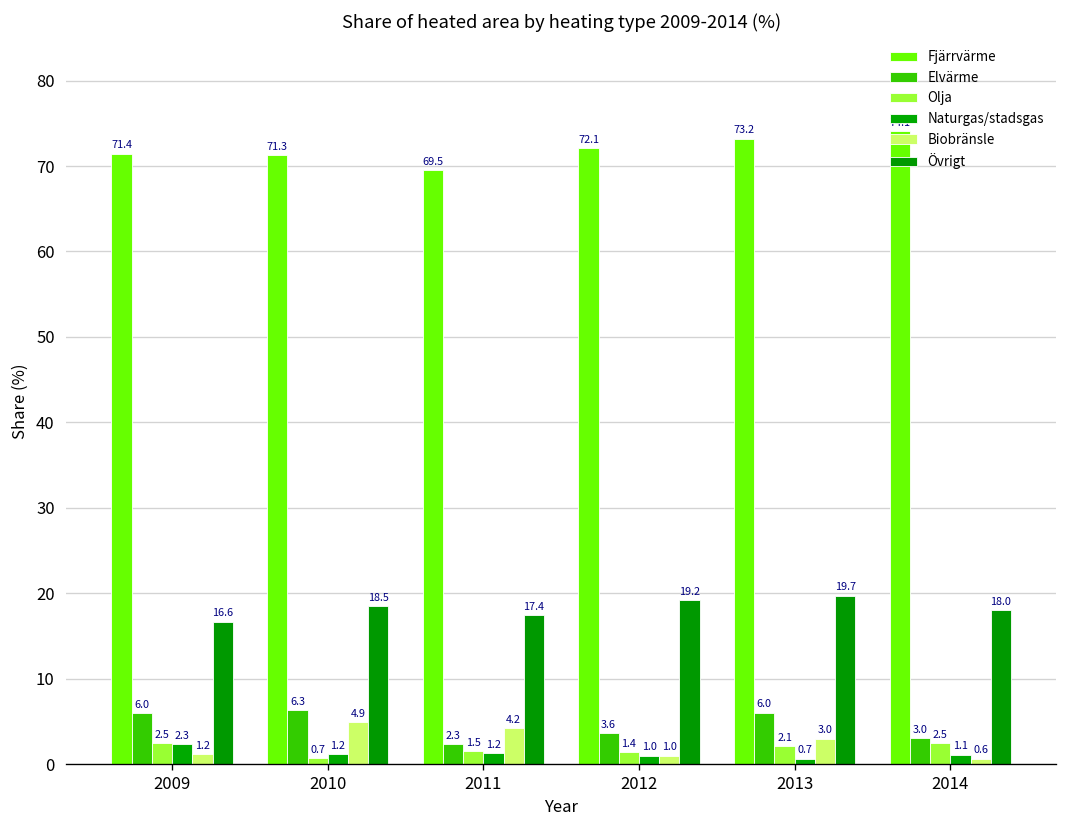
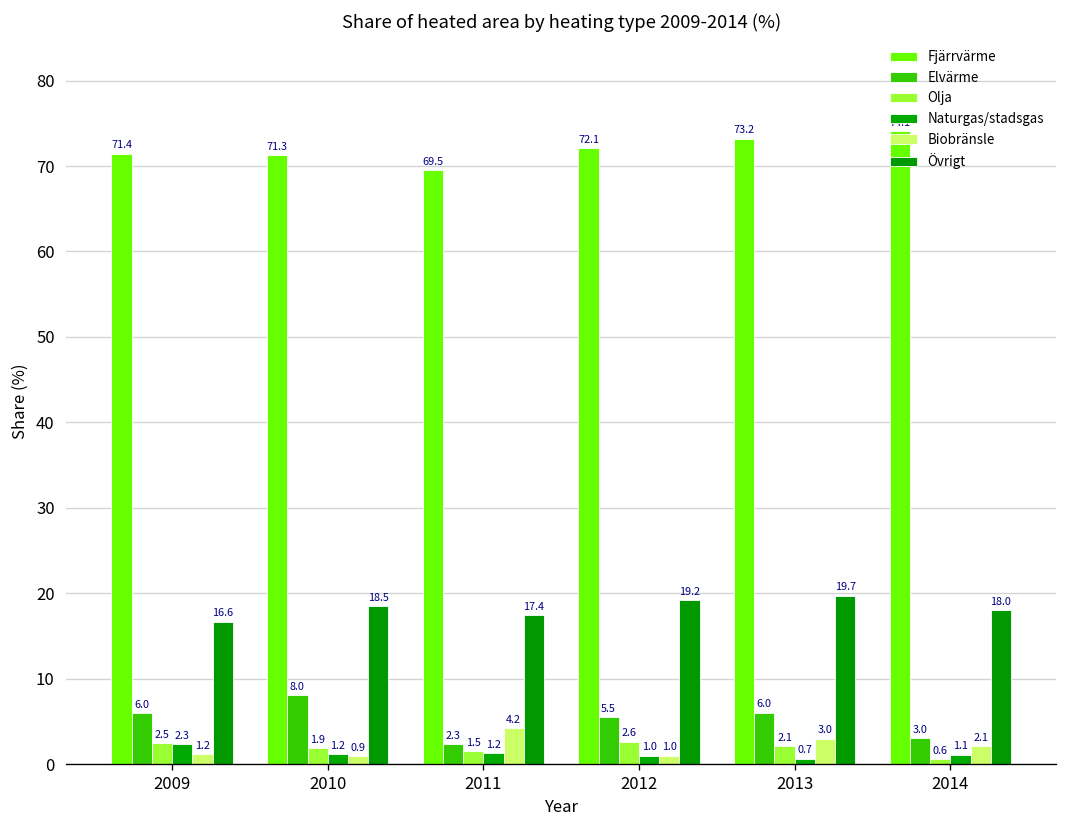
Elvärme, 2010: 6.3 -> 8.0
Olja, 2010: 0.7 -> 1.9
Biobränsle, 2010: 4.9 -> 0.9
Elvärme, 2012: 3.6 -> 5.5
Olja, 2012: 1.4 -> 2.6
Olja, 2014: 2.5 -> 0.6
Biobränsle, 2014: 0.6 -> 2.1
